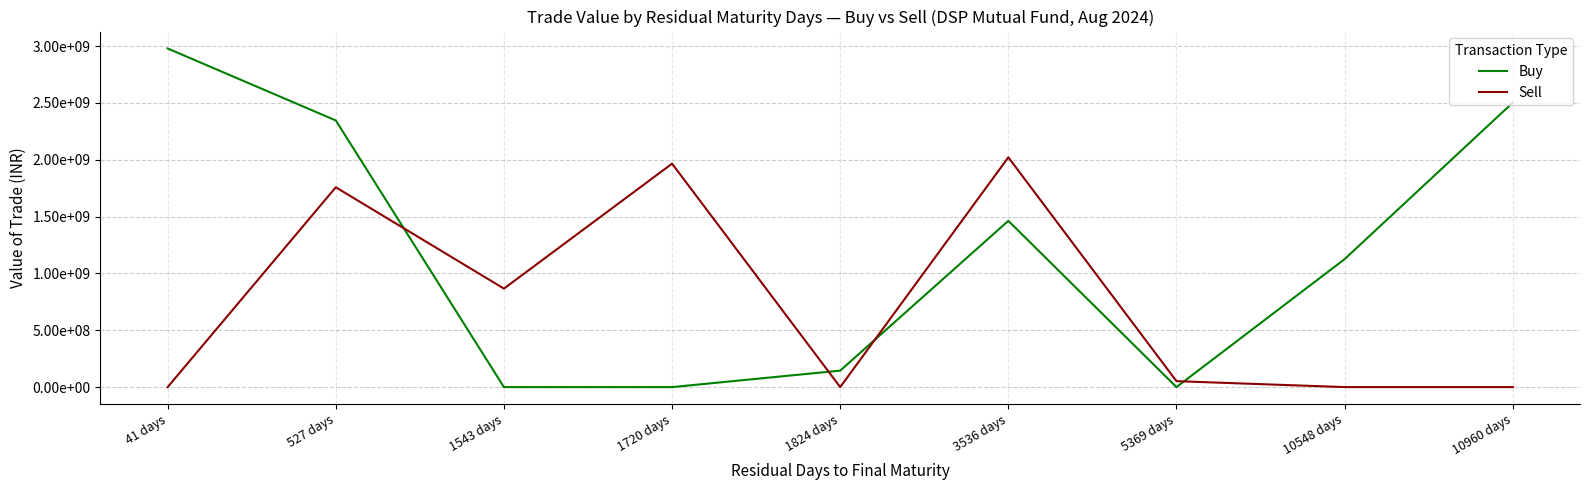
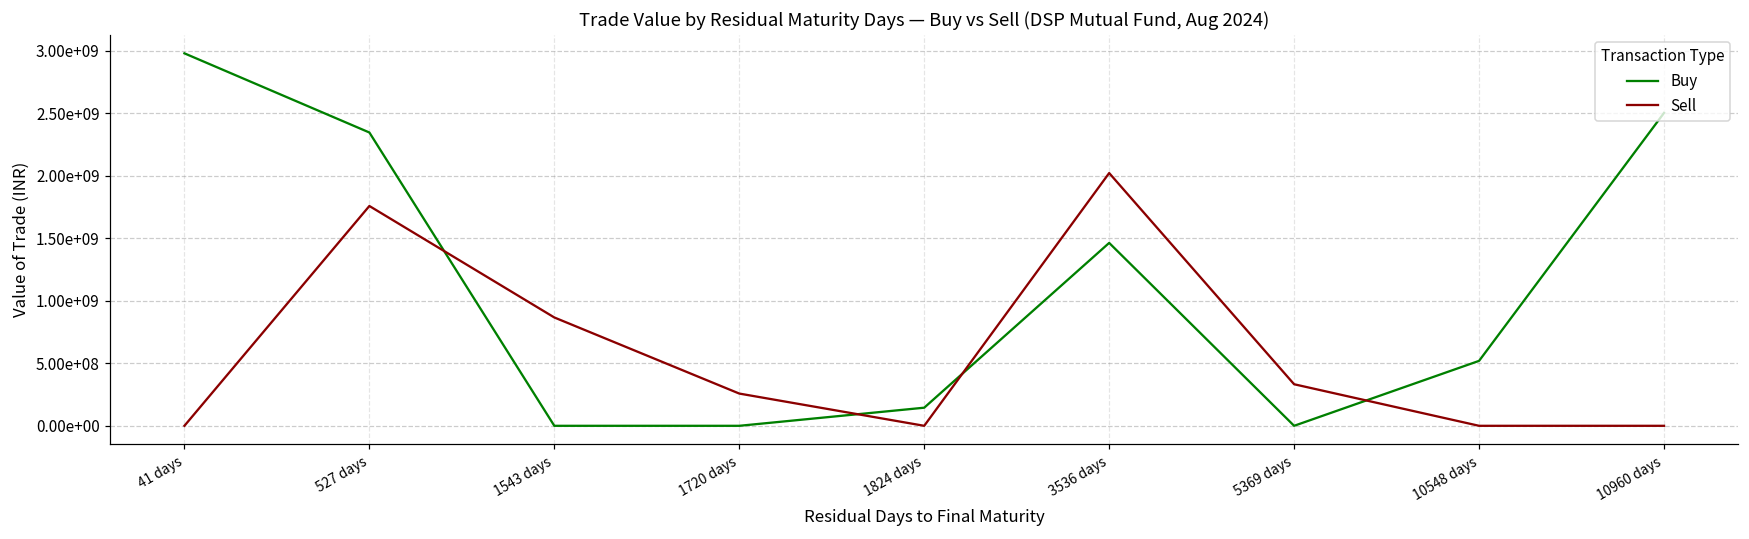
Sell, 1720 days: 1970000000 -> 260000000
Sell, 5369 days: 50000000 -> 330000000
Buy, 10548 days: 1130000000 -> 520000000
